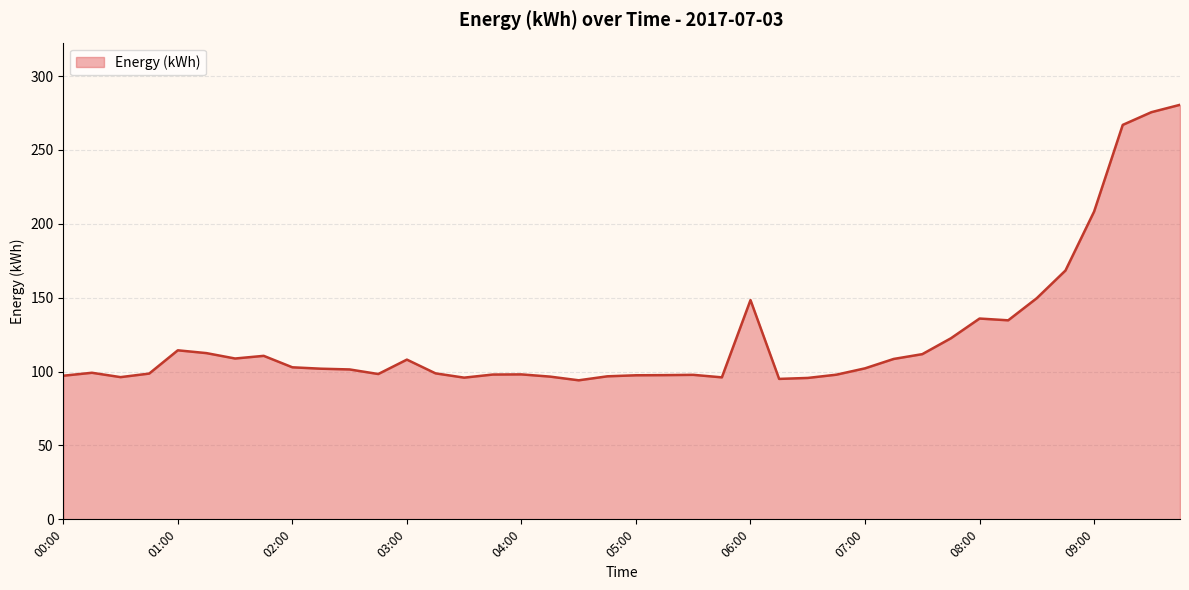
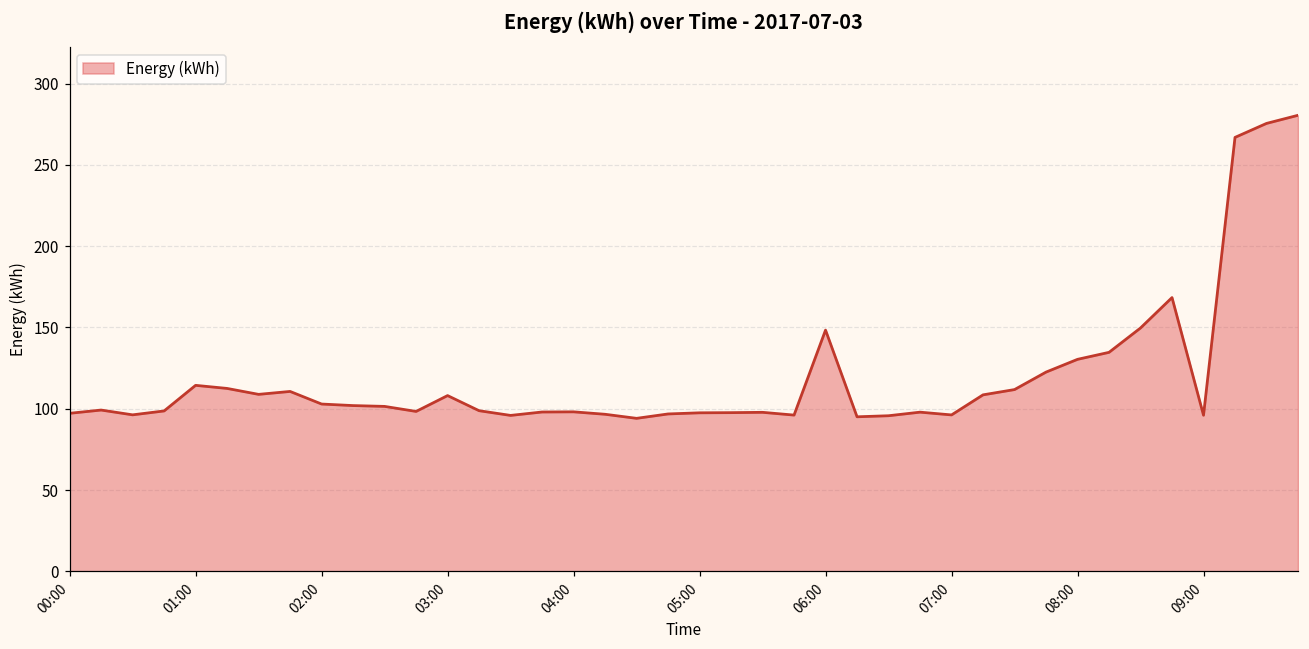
07:00: 102 -> 96
08:00: 136 -> 130
09:00: 208 -> 96
